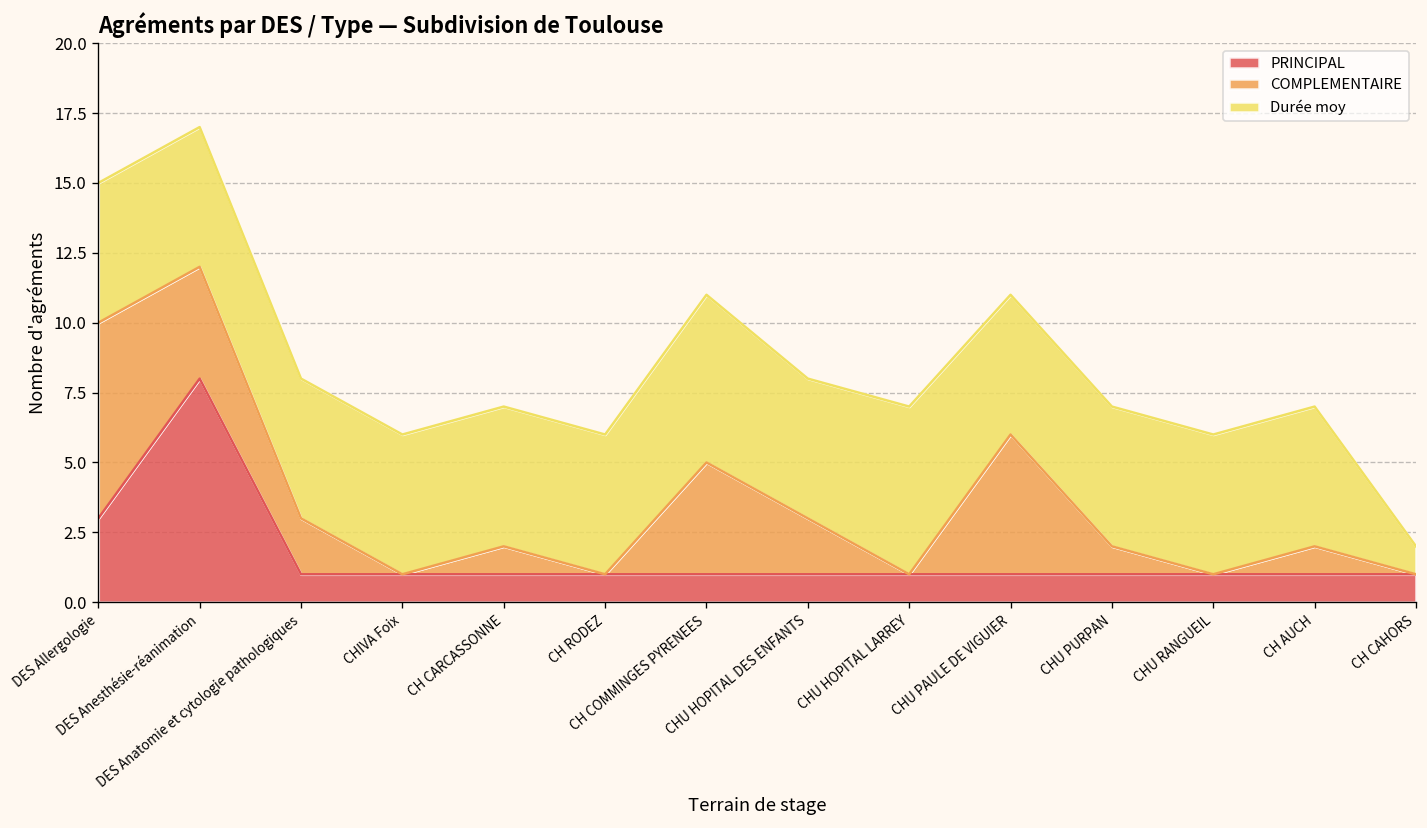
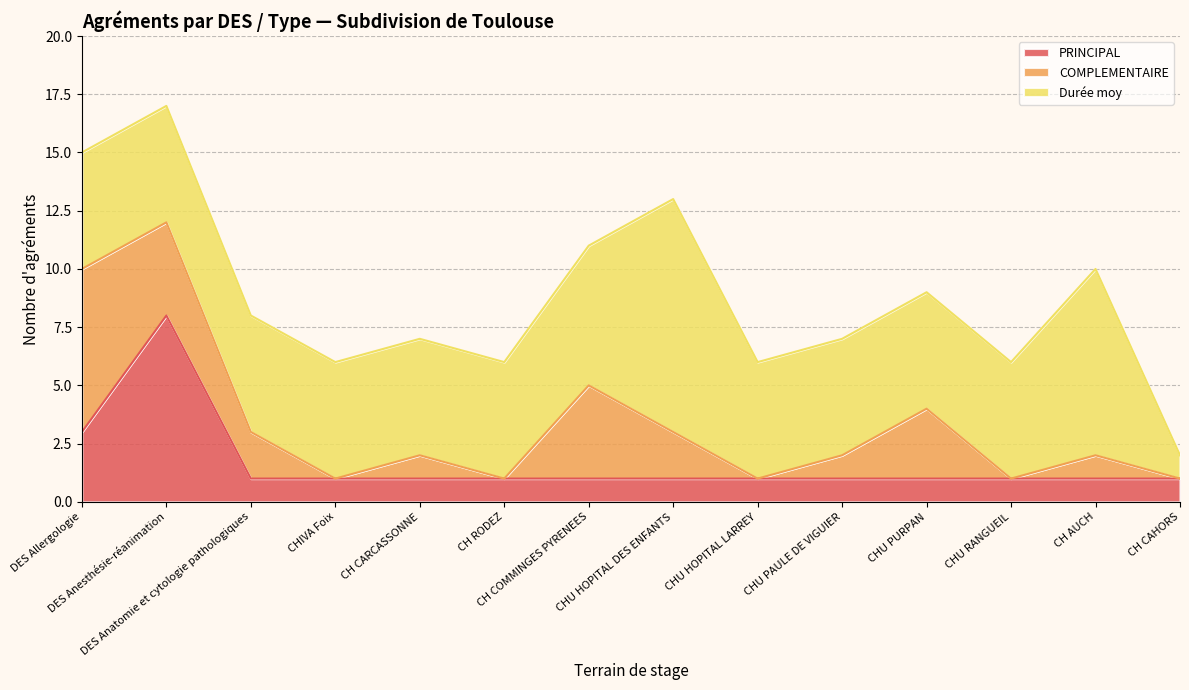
Durée moy, CHU HOPITAL DES ENFANTS: 5 -> 10
Durée moy, CHU HOPITAL LARREY: 6 -> 5
COMPLEMENTAIRE, CHU PAULE DE VIGUIER: 5 -> 1
COMPLEMENTAIRE, CHU PURPAN: 1 -> 3
Durée moy, CH AUCH: 5 -> 8
